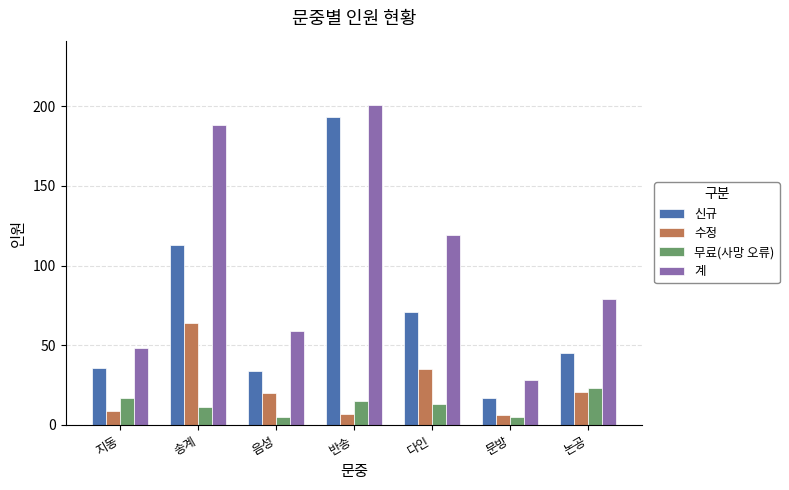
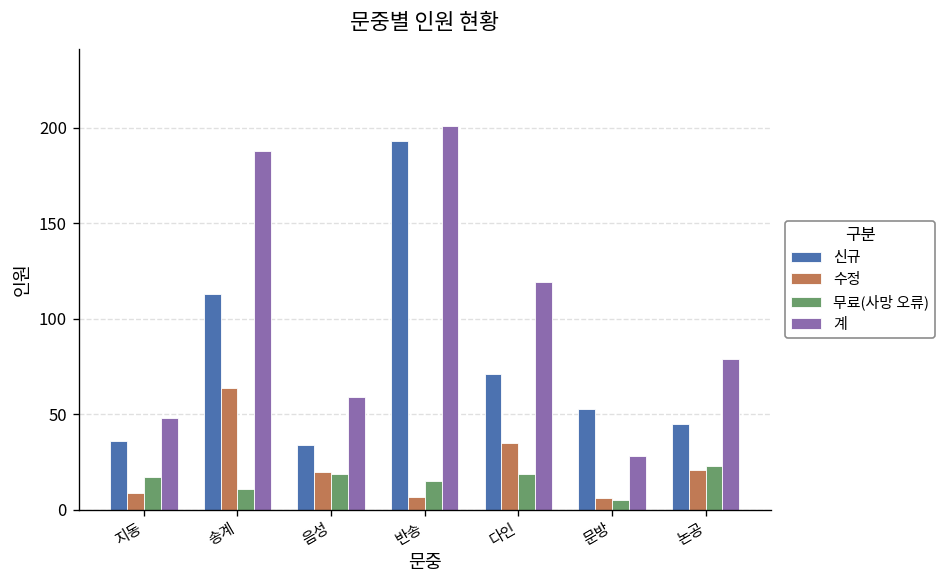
무료(사망 오류), 음성: 5 -> 19
무료(사망 오류), 다인: 13 -> 19
신규, 문방: 17 -> 53
